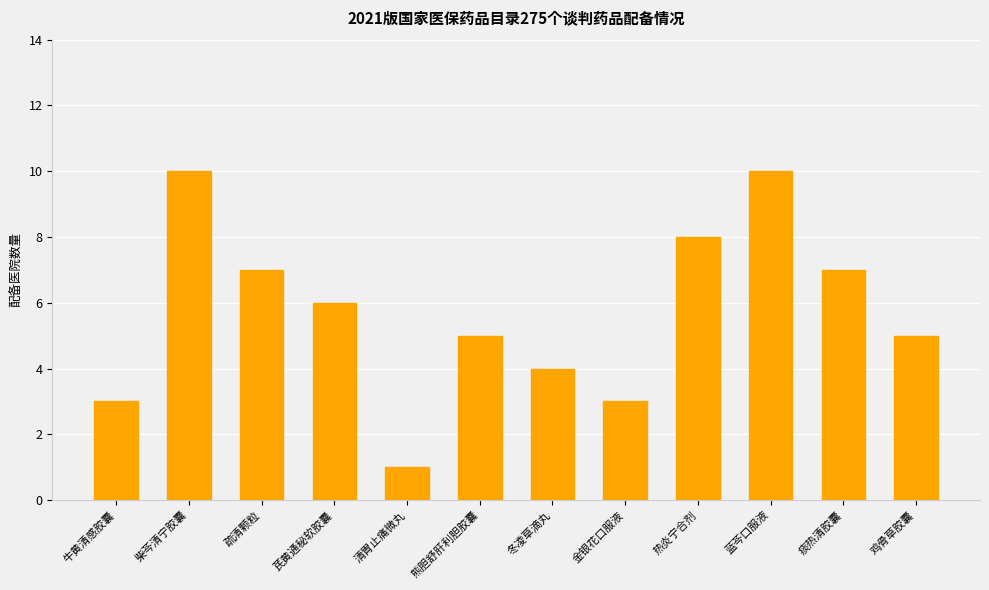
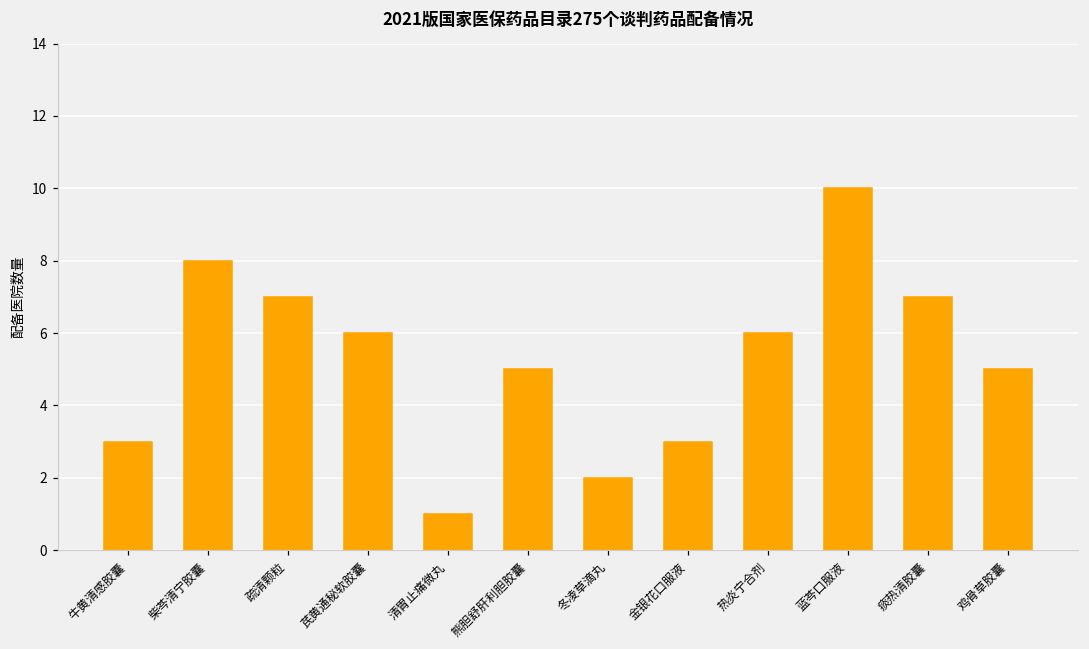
柴芩清宁胶囊: 10 -> 8
冬凌草滴丸: 4 -> 2
热炎宁合剂: 8 -> 6
